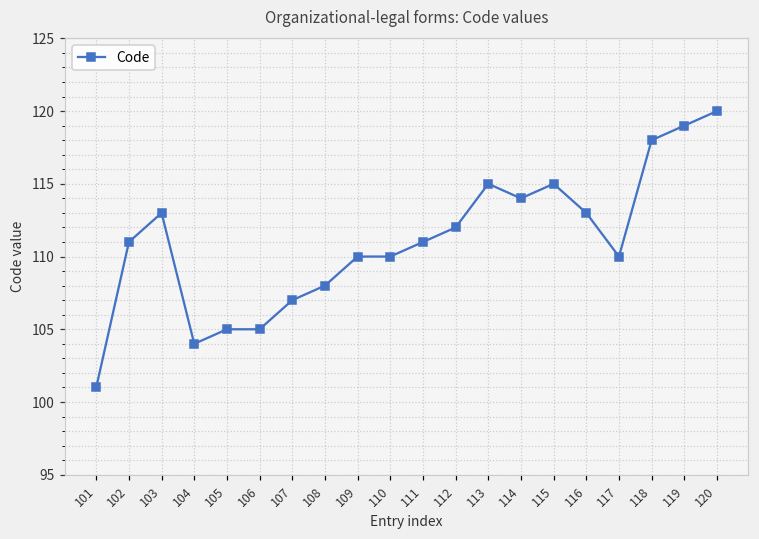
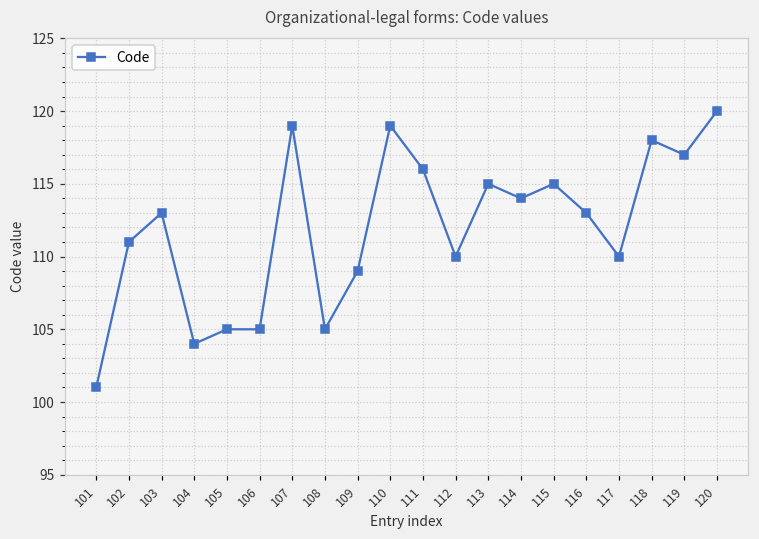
107: 107 -> 119
108: 108 -> 105
109: 110 -> 109
110: 110 -> 119
111: 111 -> 116
112: 112 -> 110
119: 119 -> 117
